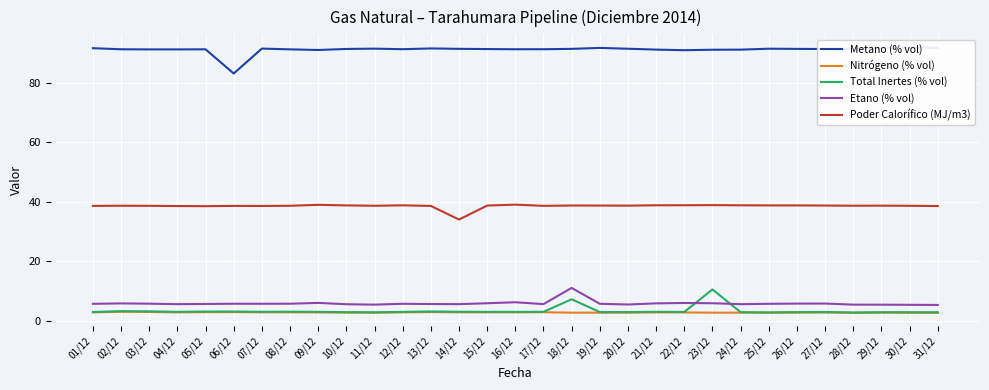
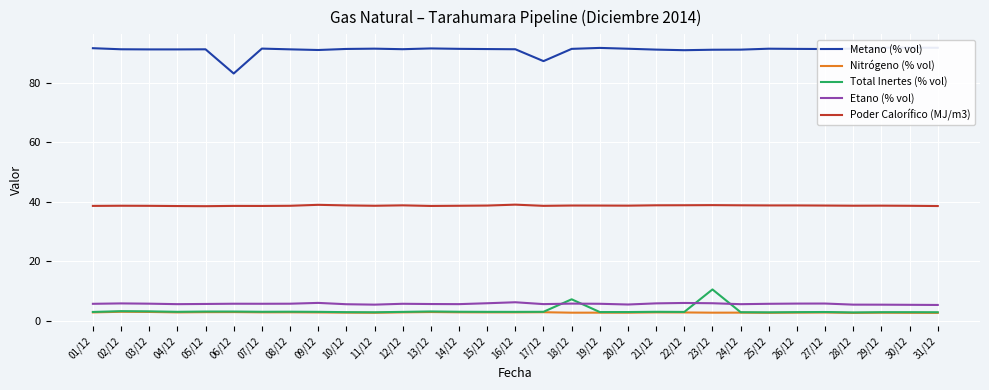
Poder Calorífico (MJ/m3), 14/12: 34 -> 39
Metano (% vol), 17/12: 91 -> 87
Etano (% vol), 18/12: 11 -> 6
